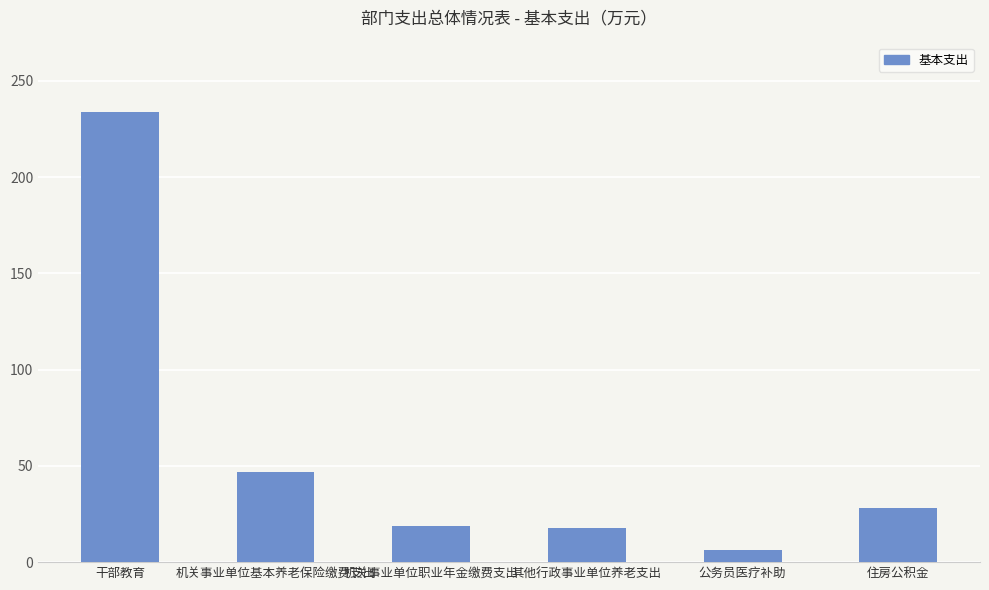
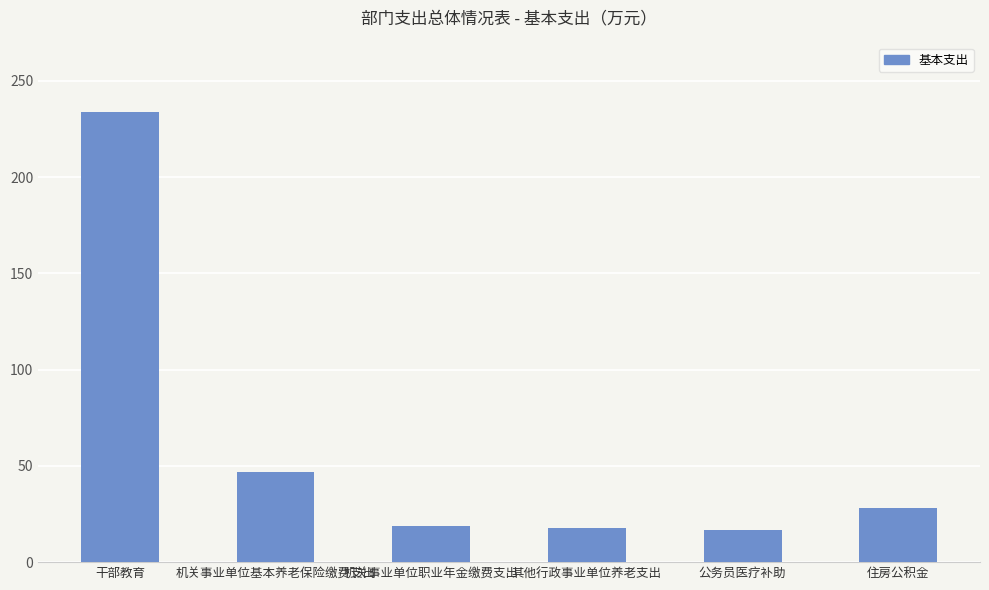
公务员医疗补助: 6 -> 17
